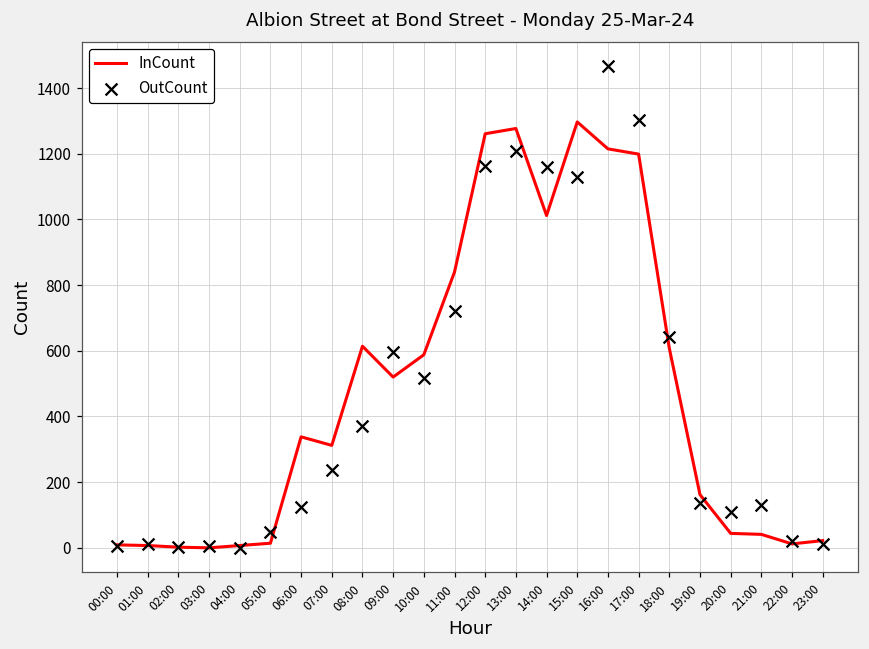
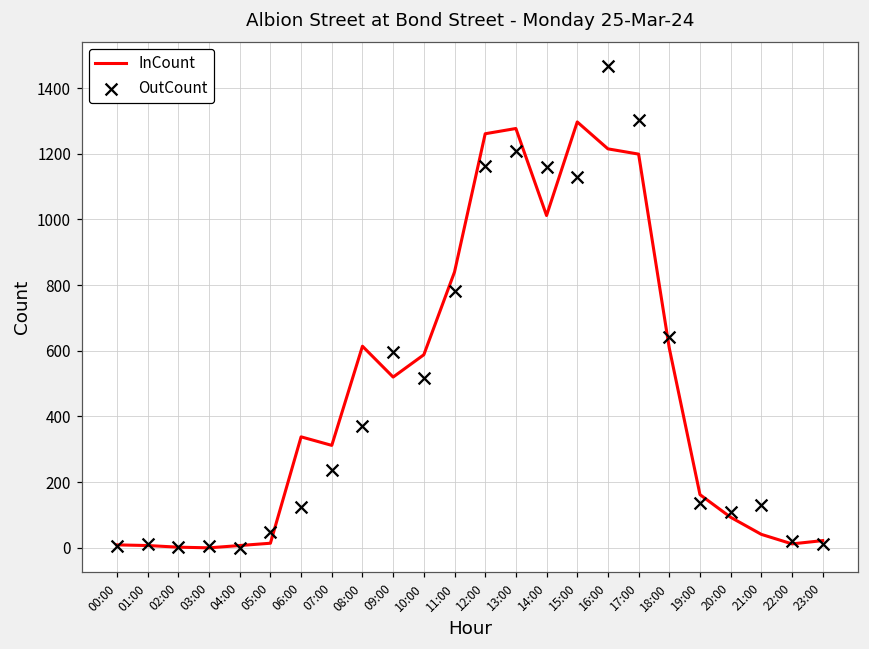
OutCount, 11:00: 720 -> 780
InCount, 20:00: 40 -> 90
